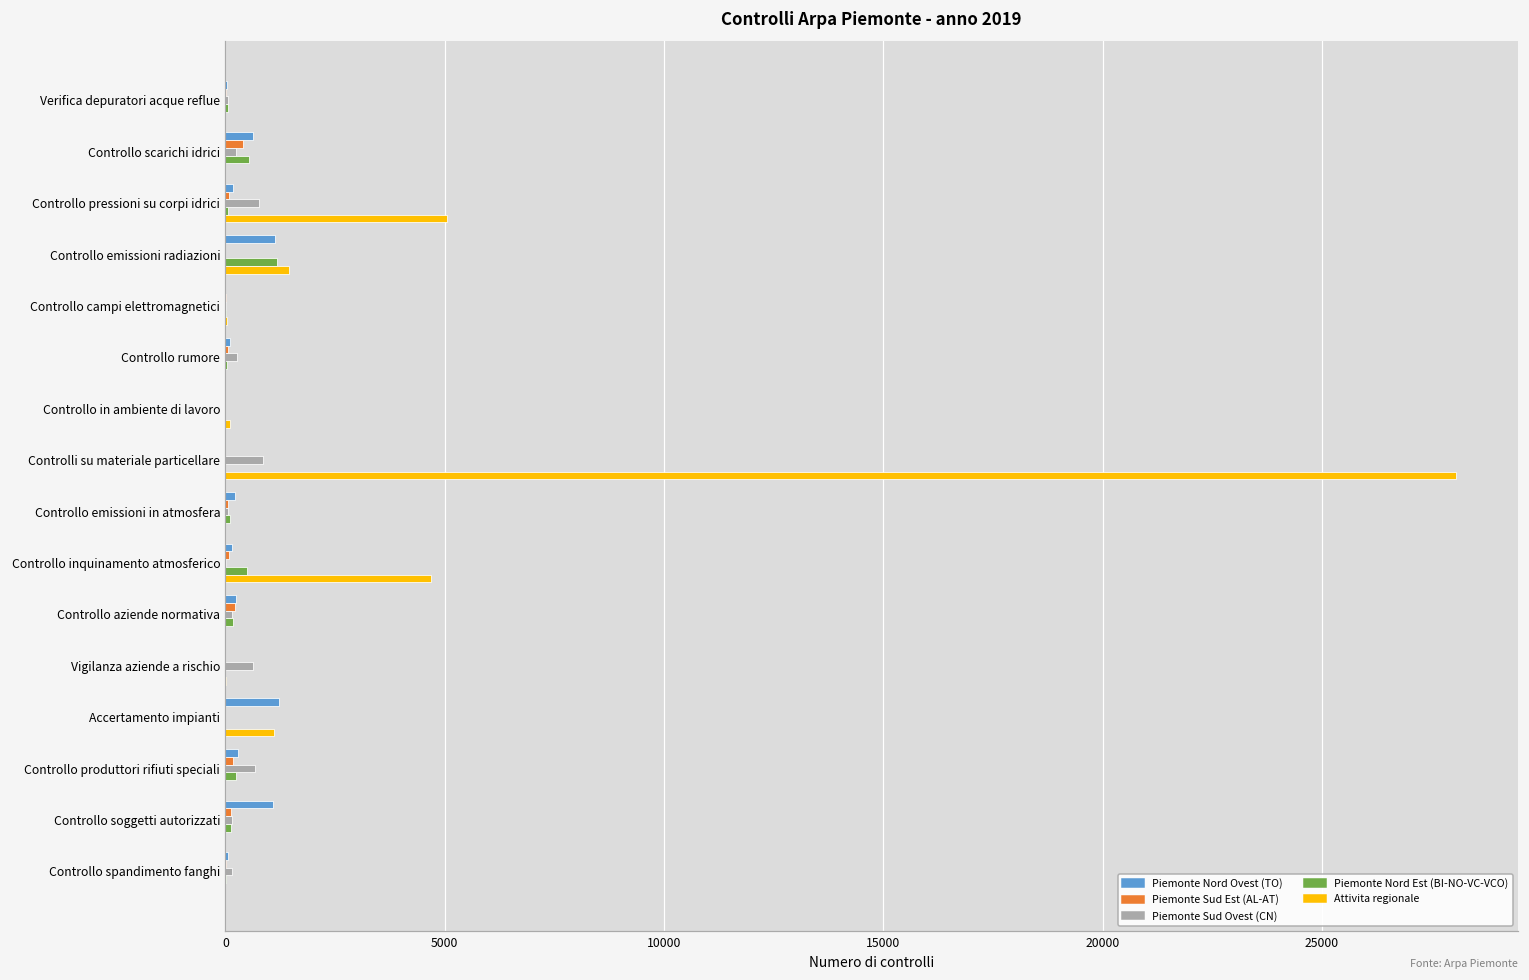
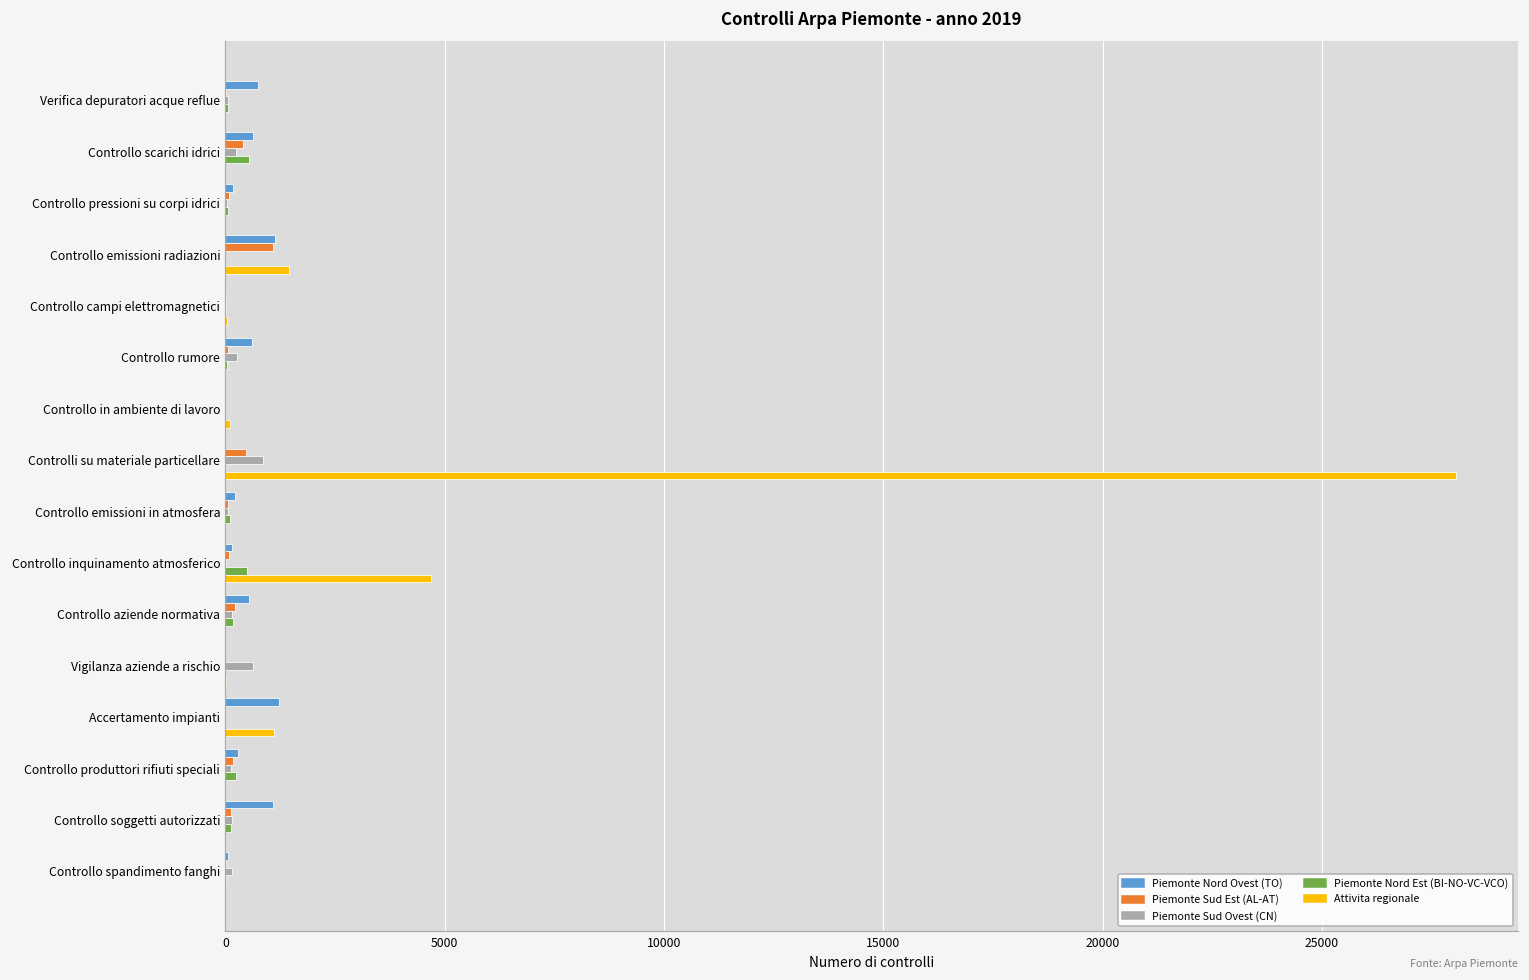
Piemonte Nord Ovest (TO), Verifica depuratori acque reflue: 0 -> 700
Piemonte Sud Ovest (CN), Controllo pressioni su corpi idrici: 800 -> 0
Attivita regionale, Controllo pressioni su corpi idrici: 5000 -> 0
Piemonte Sud Est (AL-AT), Controllo emissioni radiazioni: 0 -> 1100
Piemonte Nord Est (BI-NO-VC-VCO), Controllo emissioni radiazioni: 1200 -> 0
Piemonte Nord Ovest (TO), Controllo rumore: 100 -> 600
Piemonte Sud Est (AL-AT), Controlli su materiale particellare: 0 -> 500
Piemonte Nord Ovest (TO), Controllo aziende normativa: 200 -> 500
Piemonte Sud Ovest (CN), Controllo produttori rifiuti speciali: 700 -> 100
